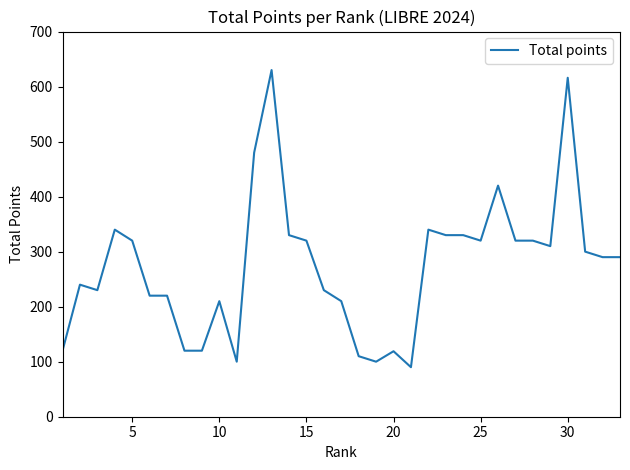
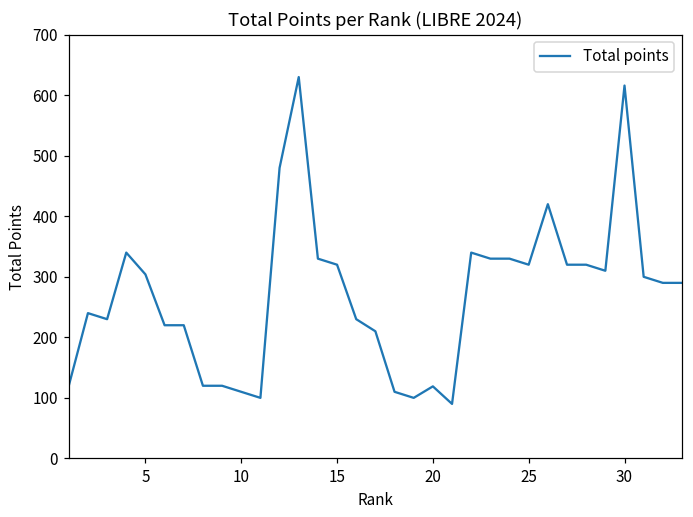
5: 320 -> 300
10: 210 -> 110
